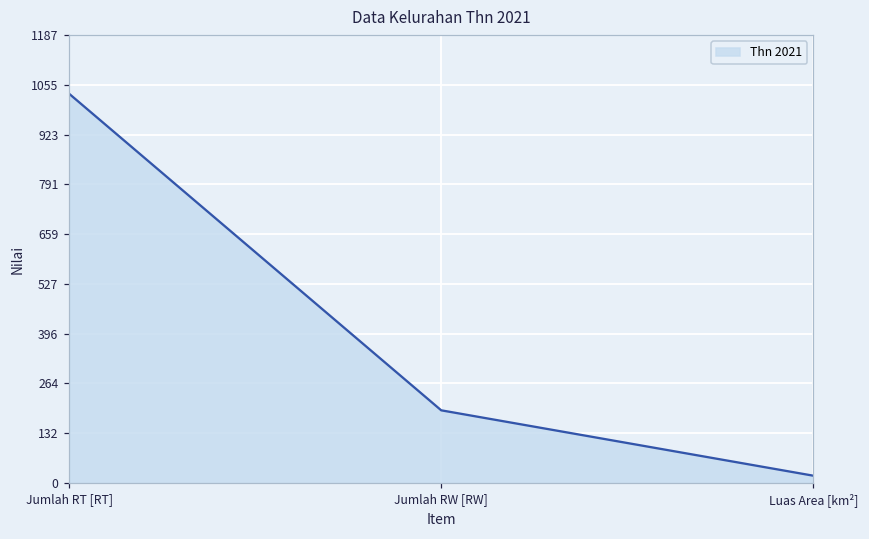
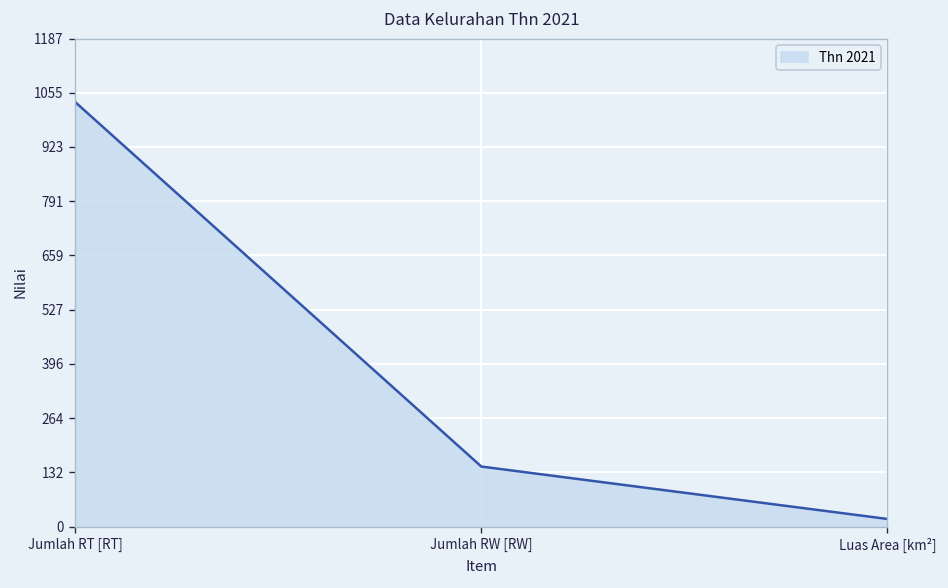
Jumlah RW [RW]: 190 -> 150
